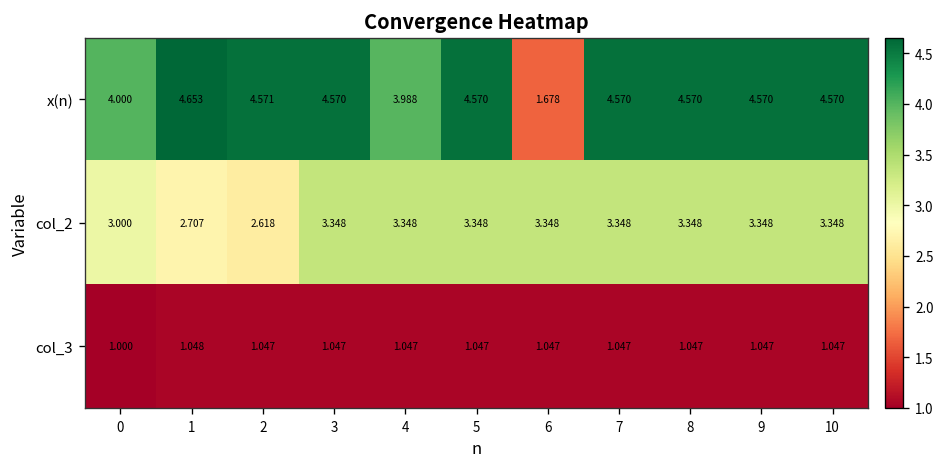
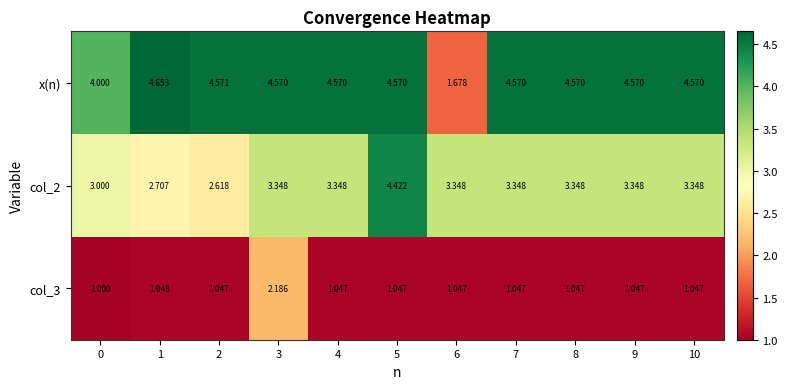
x(n), 4: 3.988 -> 4.570
col_2, 5: 3.348 -> 4.422
col_3, 3: 1.047 -> 2.186
